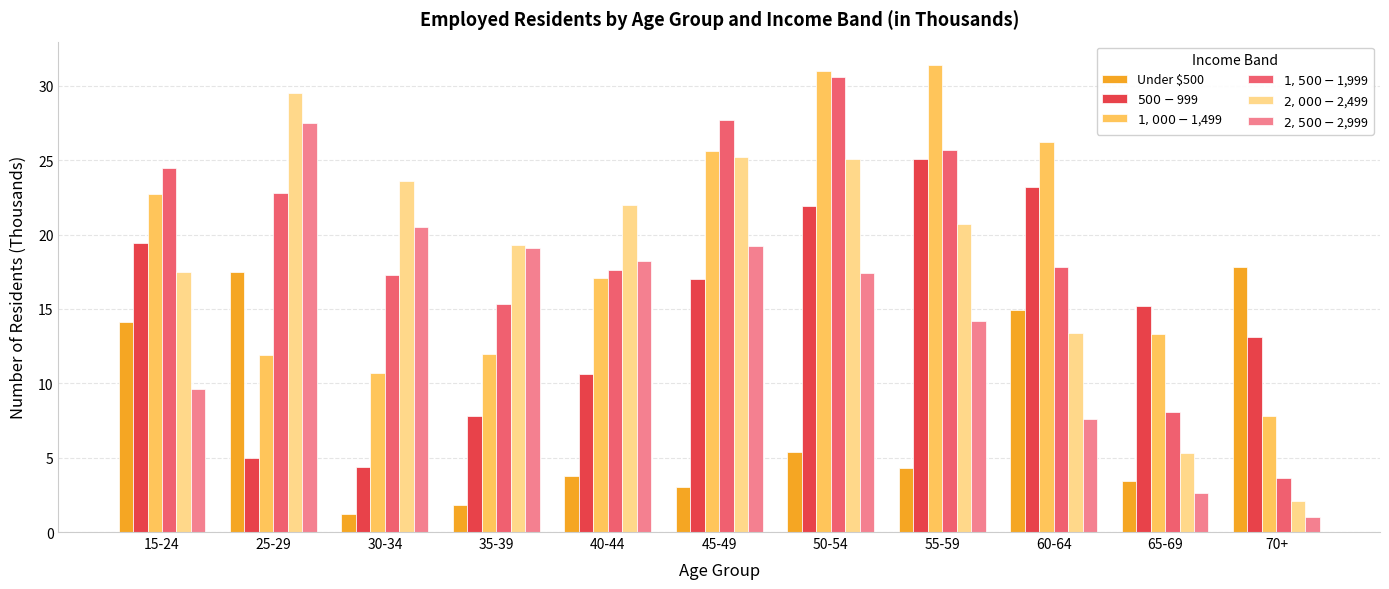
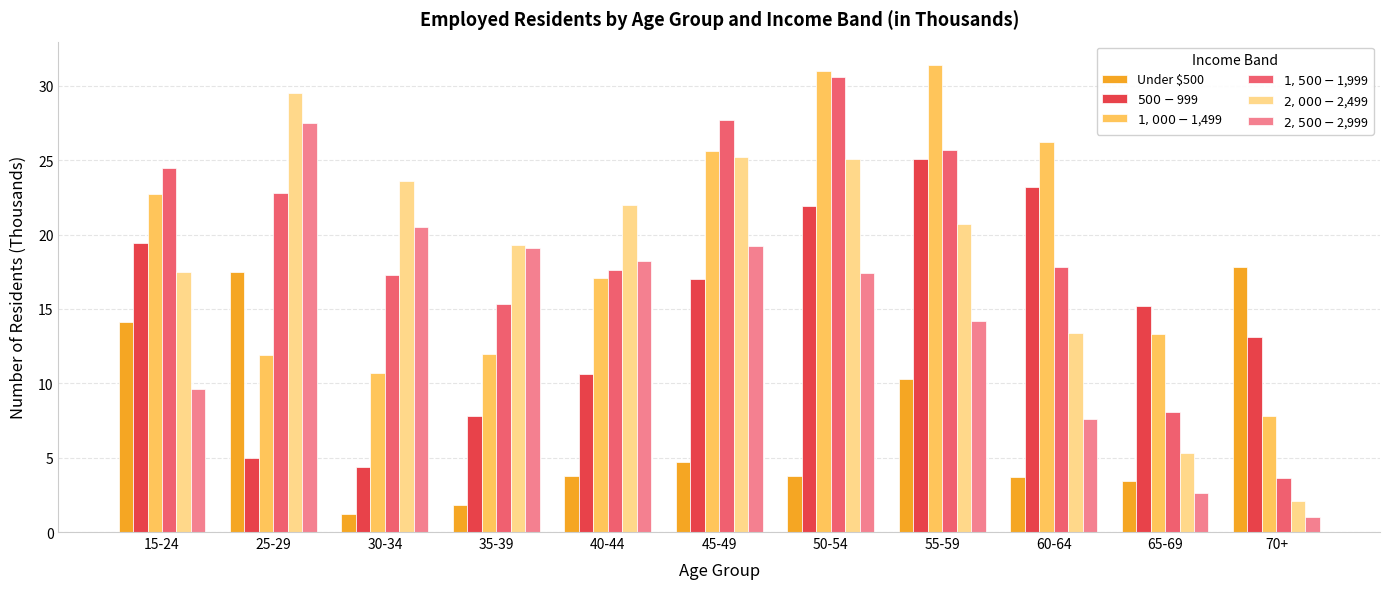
Under $500, 45-49: 3.0 -> 4.7
Under $500, 50-54: 5.4 -> 3.8
Under $500, 55-59: 4.3 -> 10.3
Under $500, 60-64: 14.9 -> 3.7
